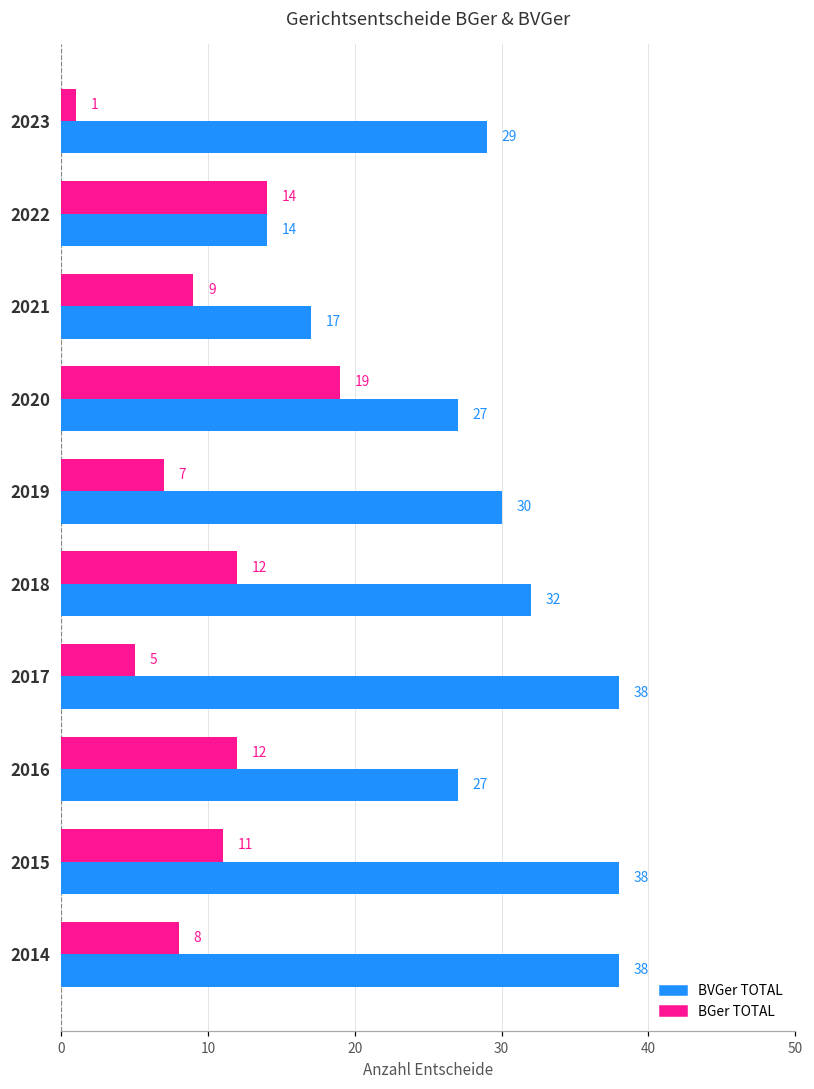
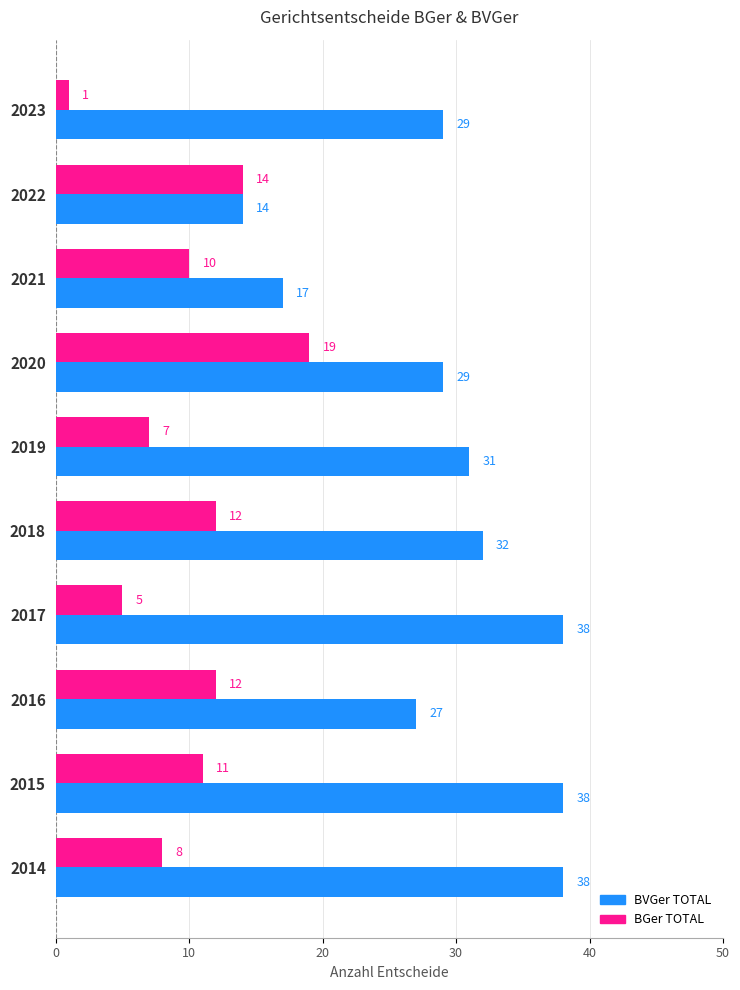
BGer TOTAL, 2021: 9 -> 10
BVGer TOTAL, 2020: 27 -> 29
BVGer TOTAL, 2019: 30 -> 31
